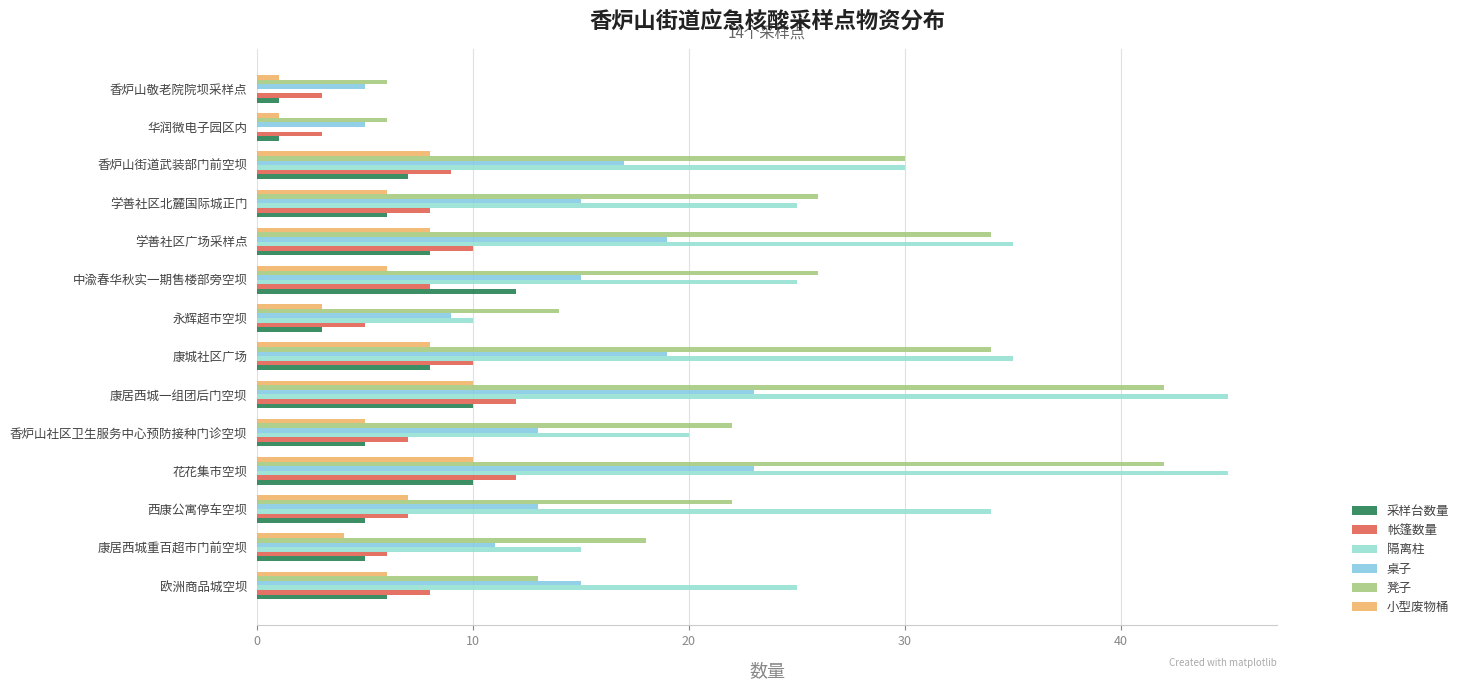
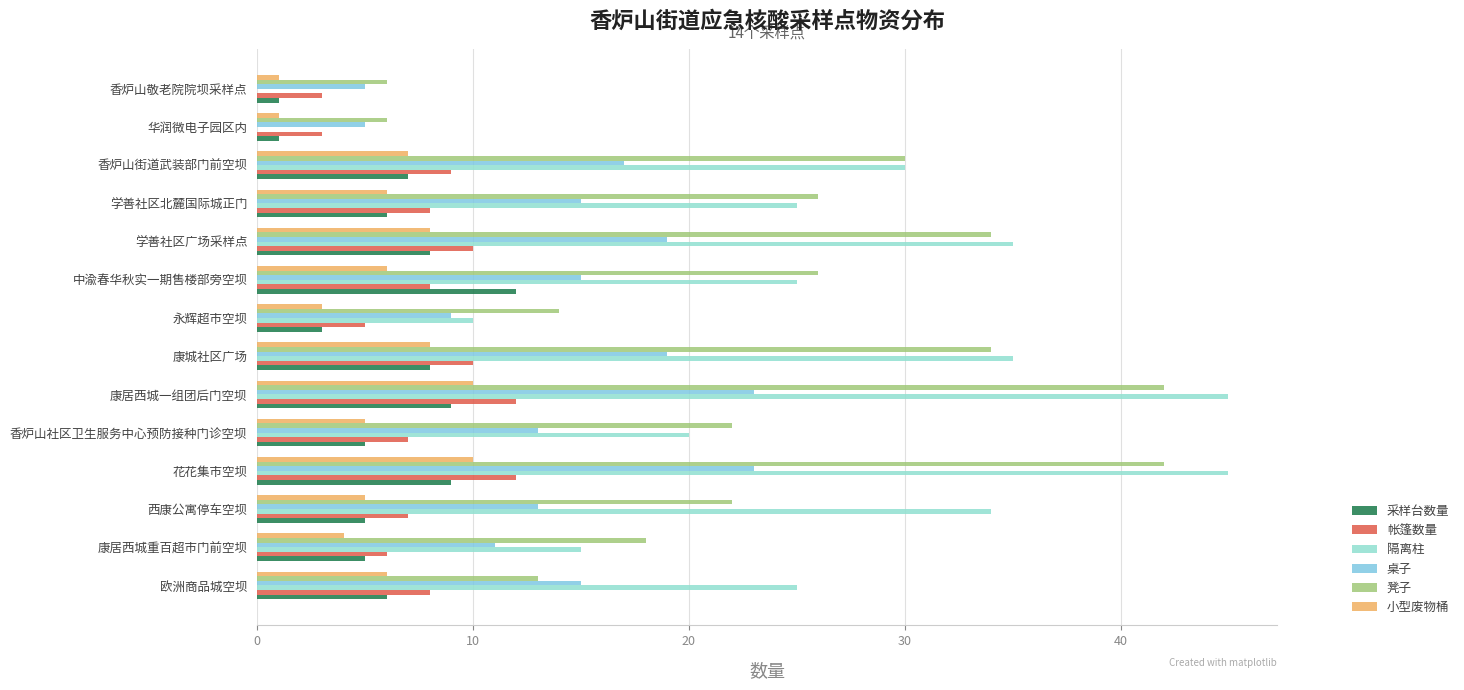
小型废物桶, 香炉山街道武装部门前空坝: 8 -> 7
采样台数量, 康居西城一组团后门空坝: 10 -> 9
采样台数量, 花花集市空坝: 10 -> 9
小型废物桶, 西康公寓停车空坝: 7 -> 5
